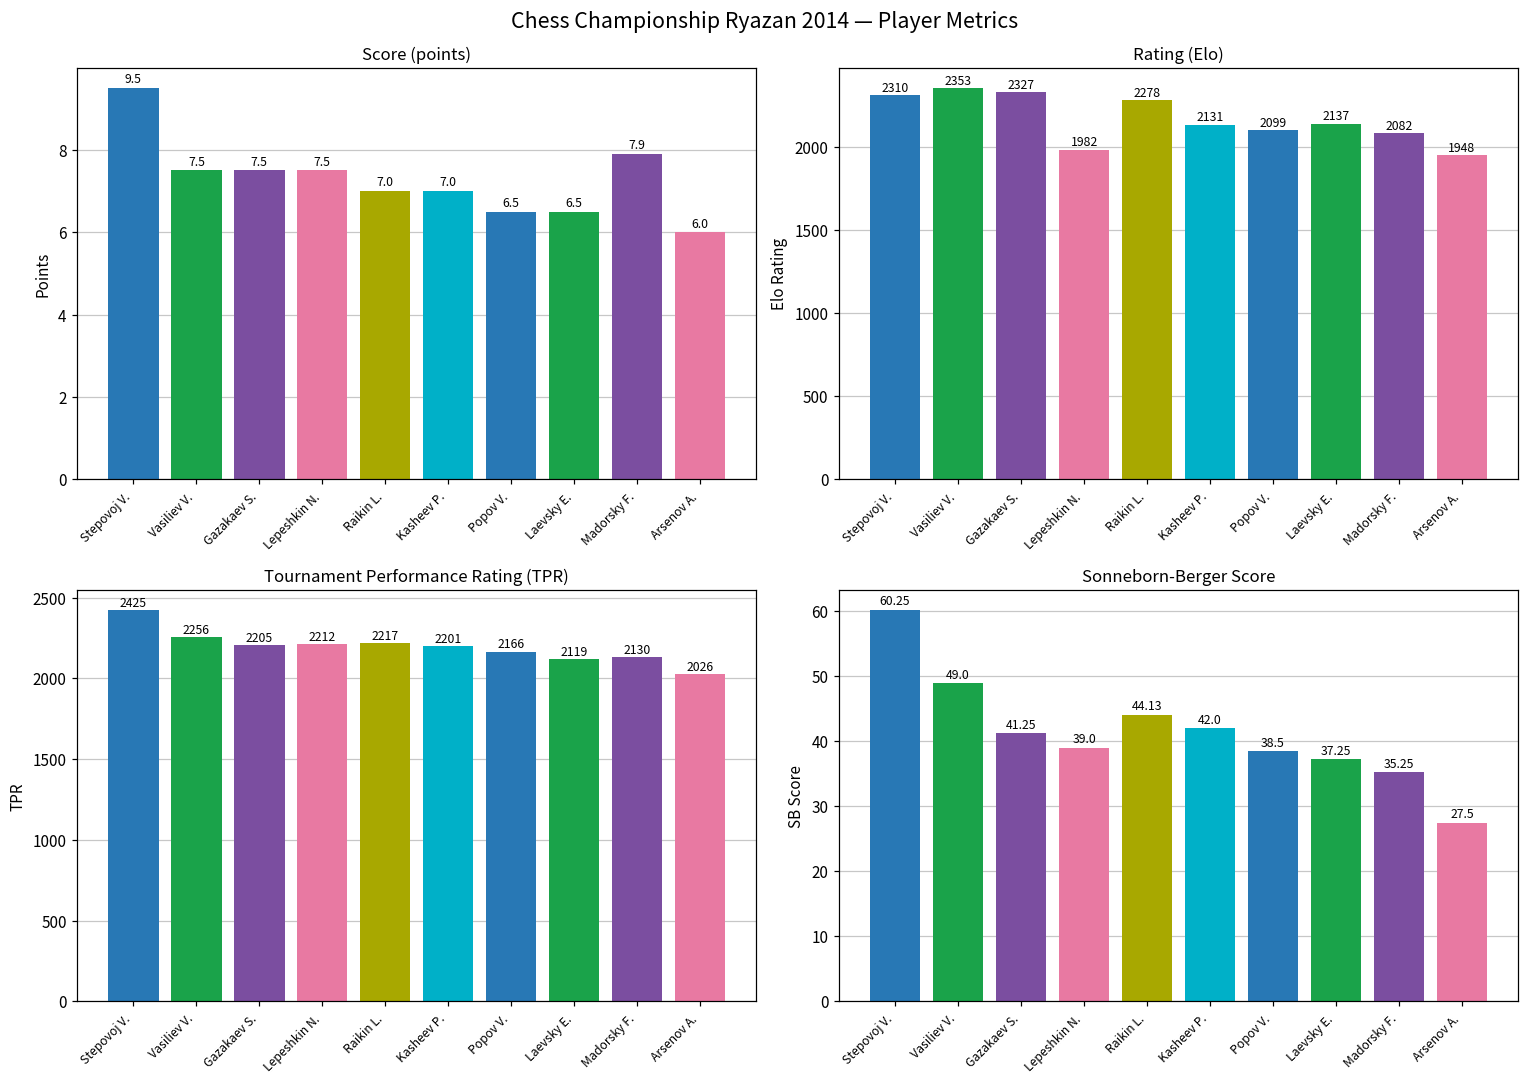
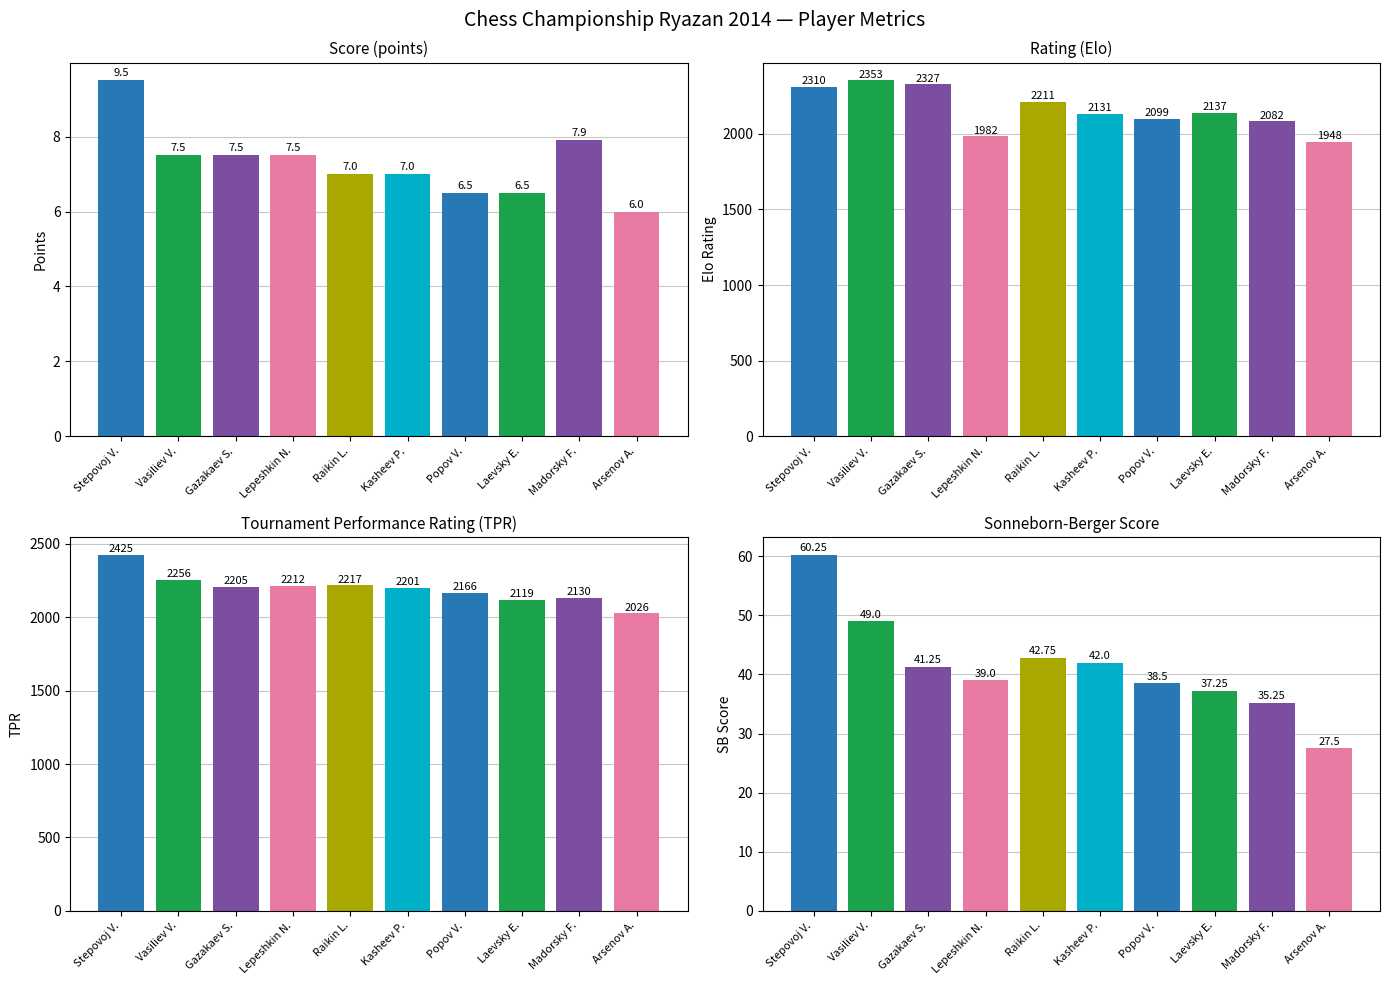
Rating (Elo), Raikin L.: 2278 -> 2211
Sonneborn-Berger Score, Raikin L.: 44.13 -> 42.75
